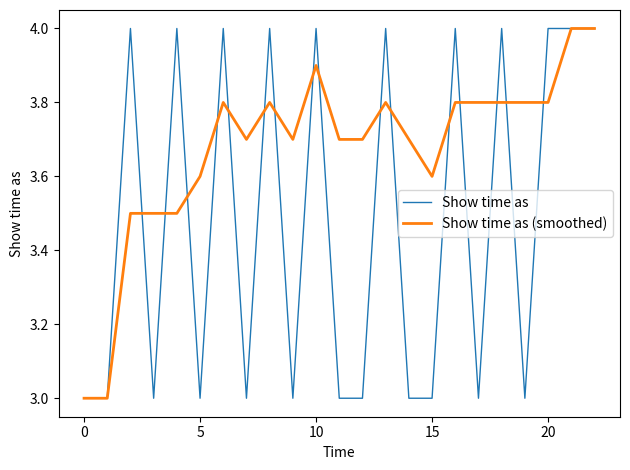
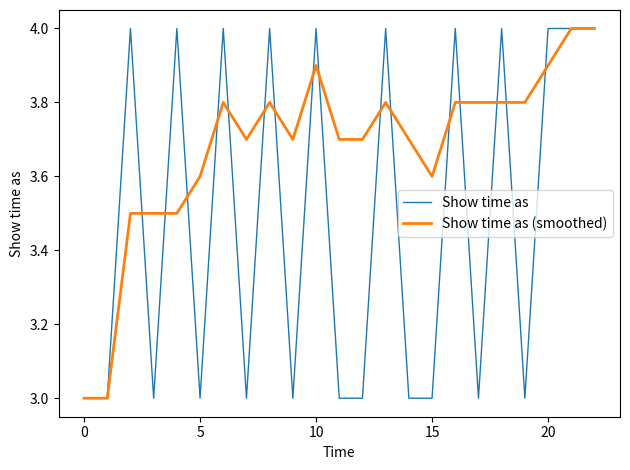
Show time as (smoothed), 20: 3.8 -> 3.9
